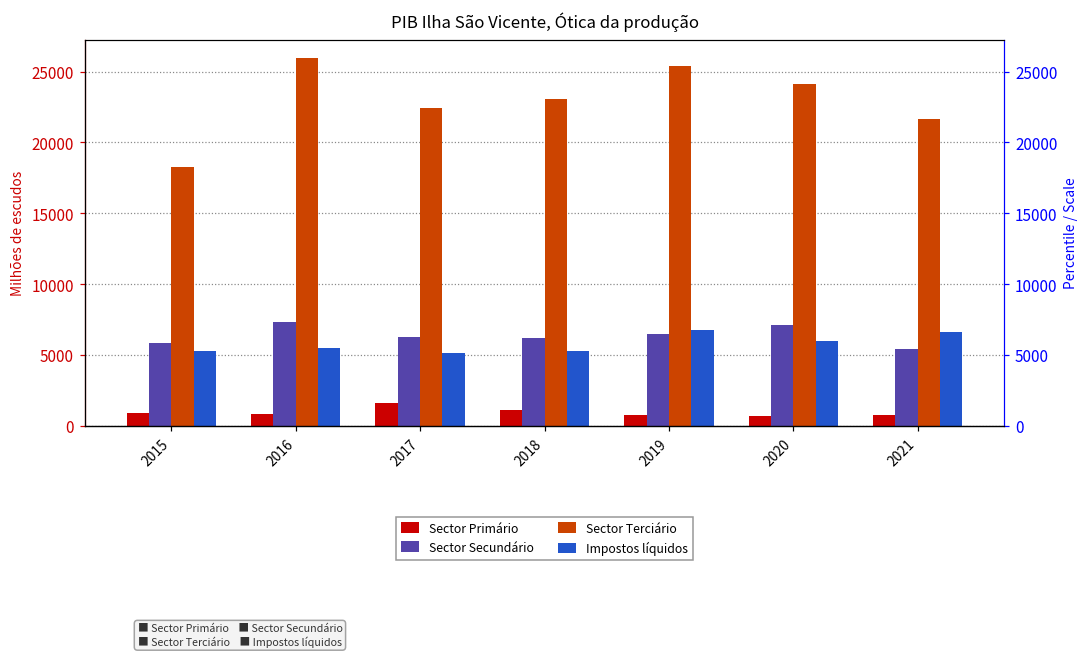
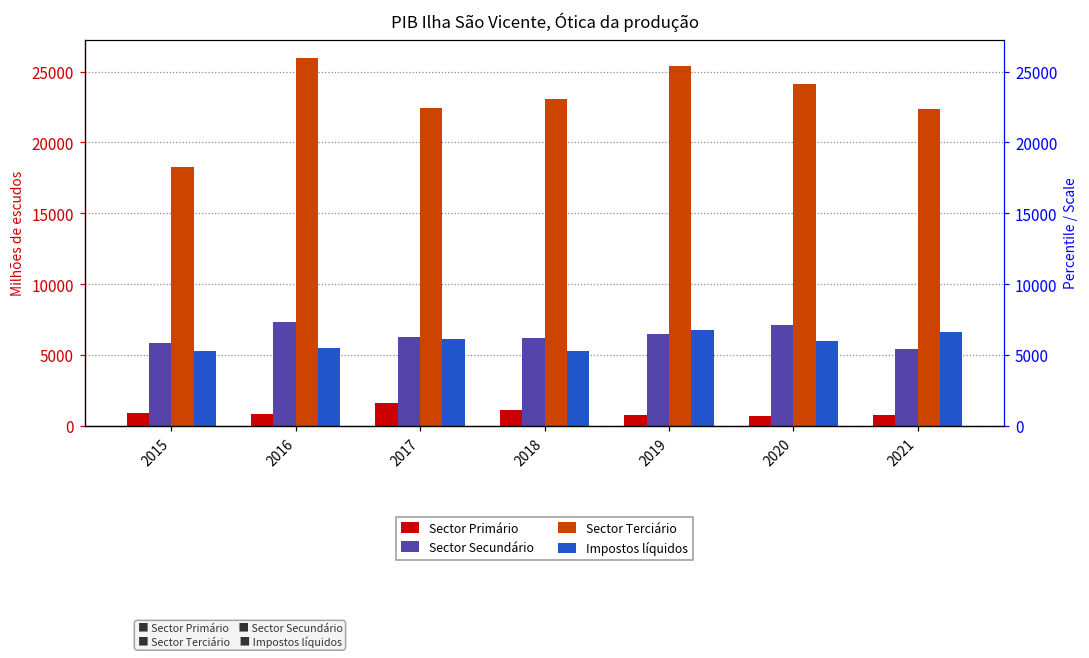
Impostos líquidos, 2017: 5200 -> 6200
Sector Terciário, 2021: 21700 -> 22300
